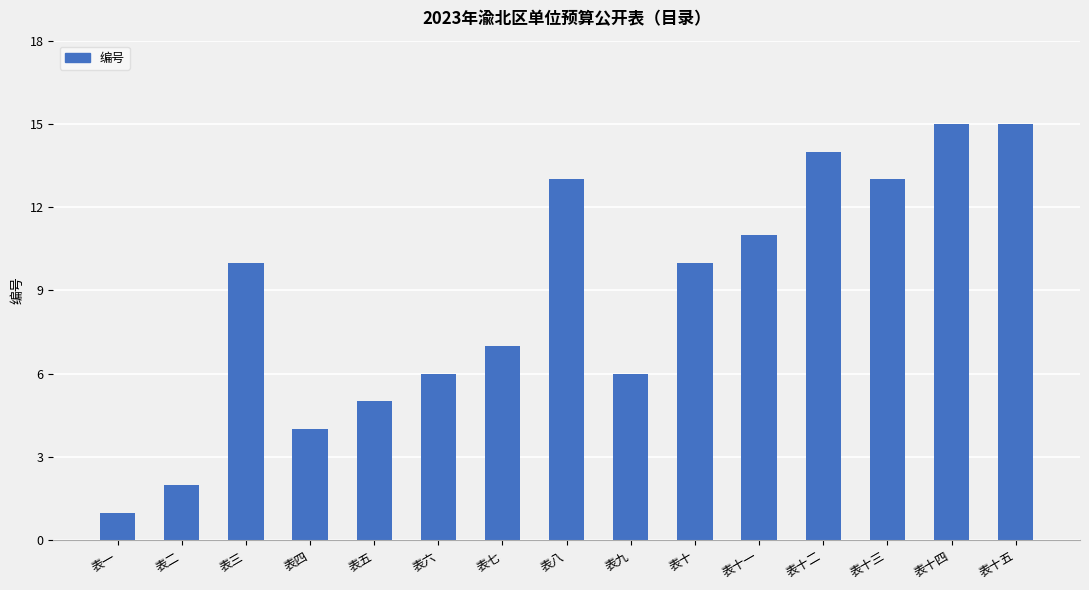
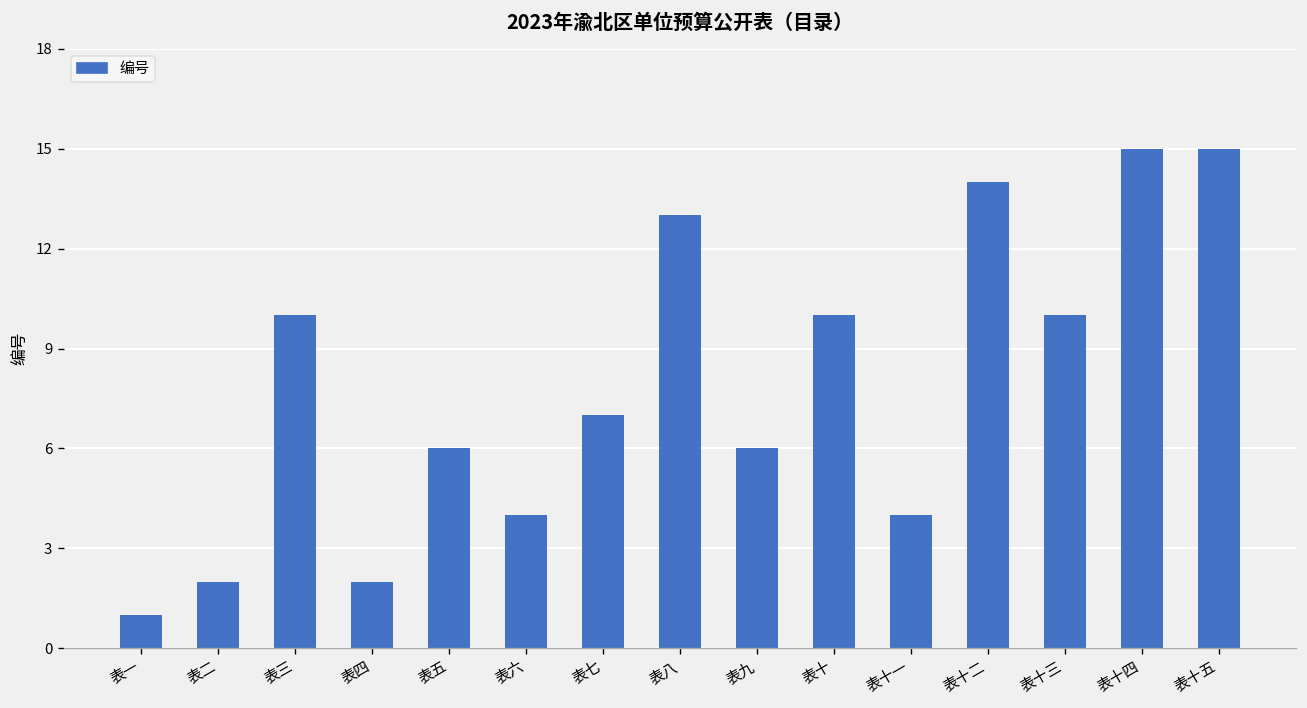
表四: 4 -> 2
表五: 5 -> 6
表六: 6 -> 4
表十一: 11 -> 4
表十三: 13 -> 10
